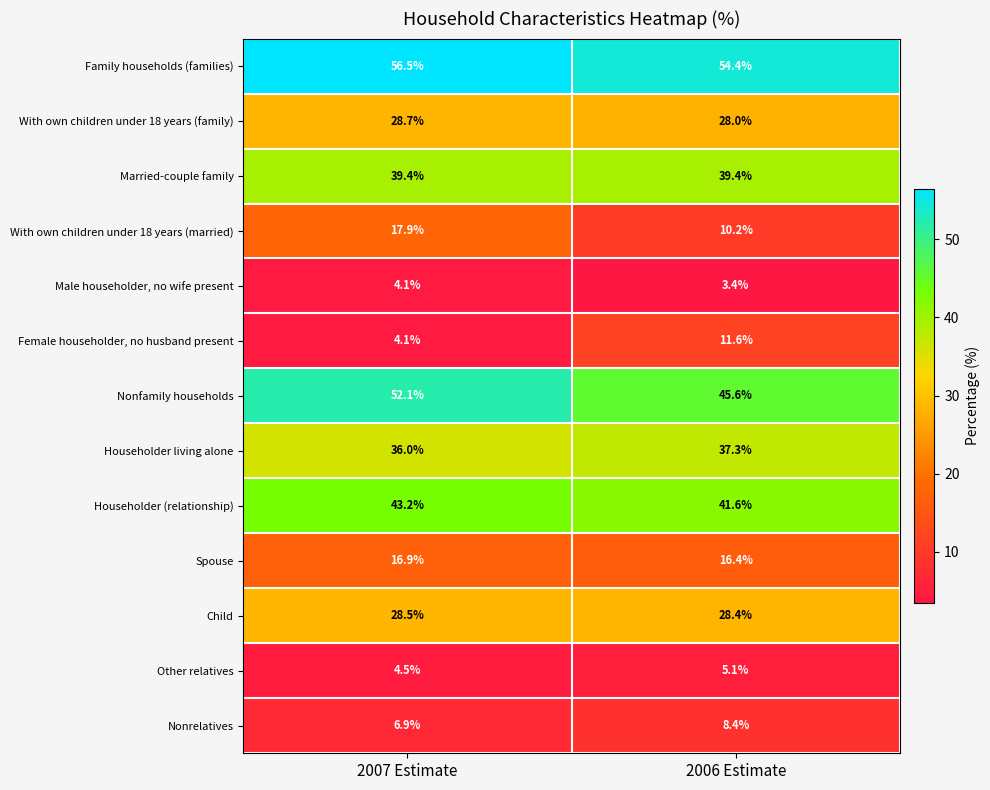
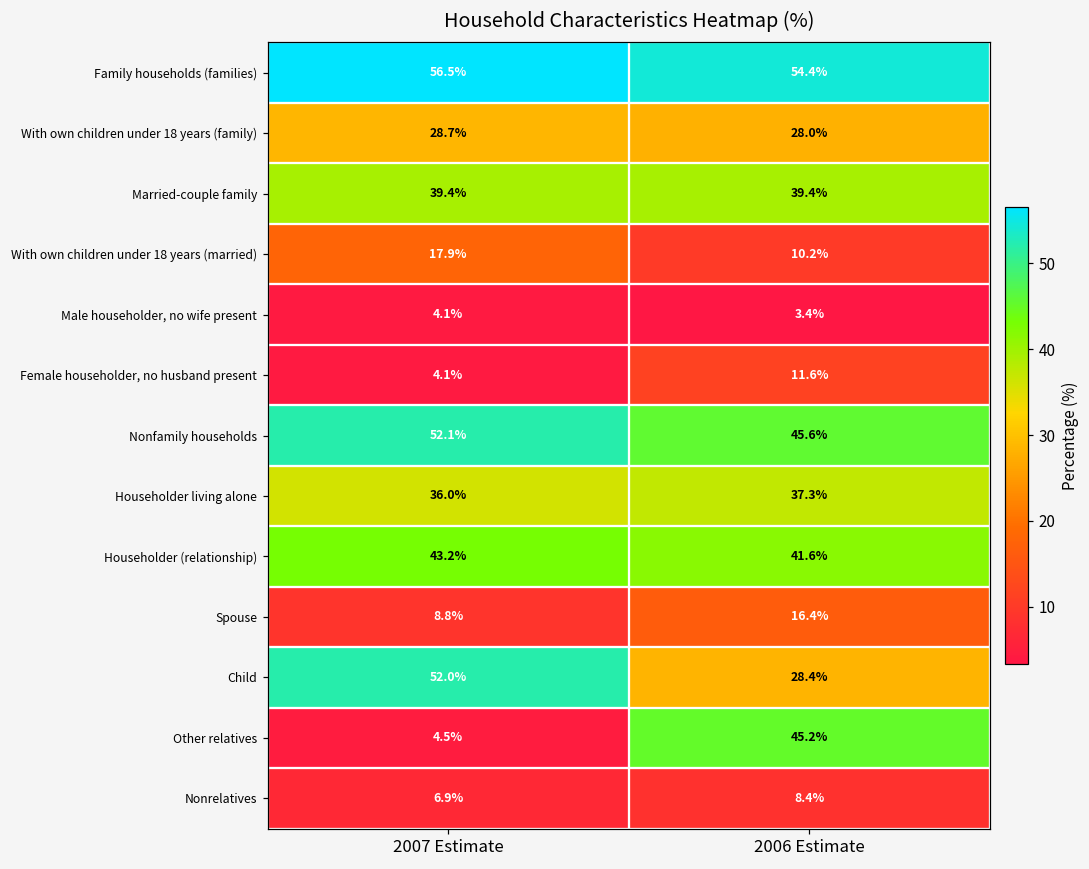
Spouse, 2007 Estimate: 16.9% -> 8.8%
Child, 2007 Estimate: 28.5% -> 52.0%
Other relatives, 2006 Estimate: 5.1% -> 45.2%
